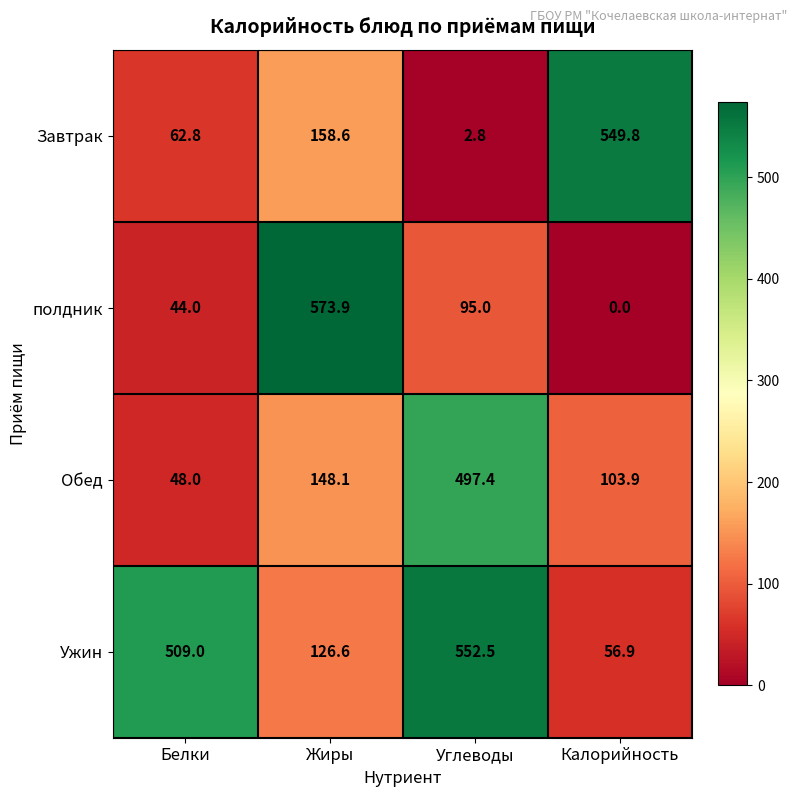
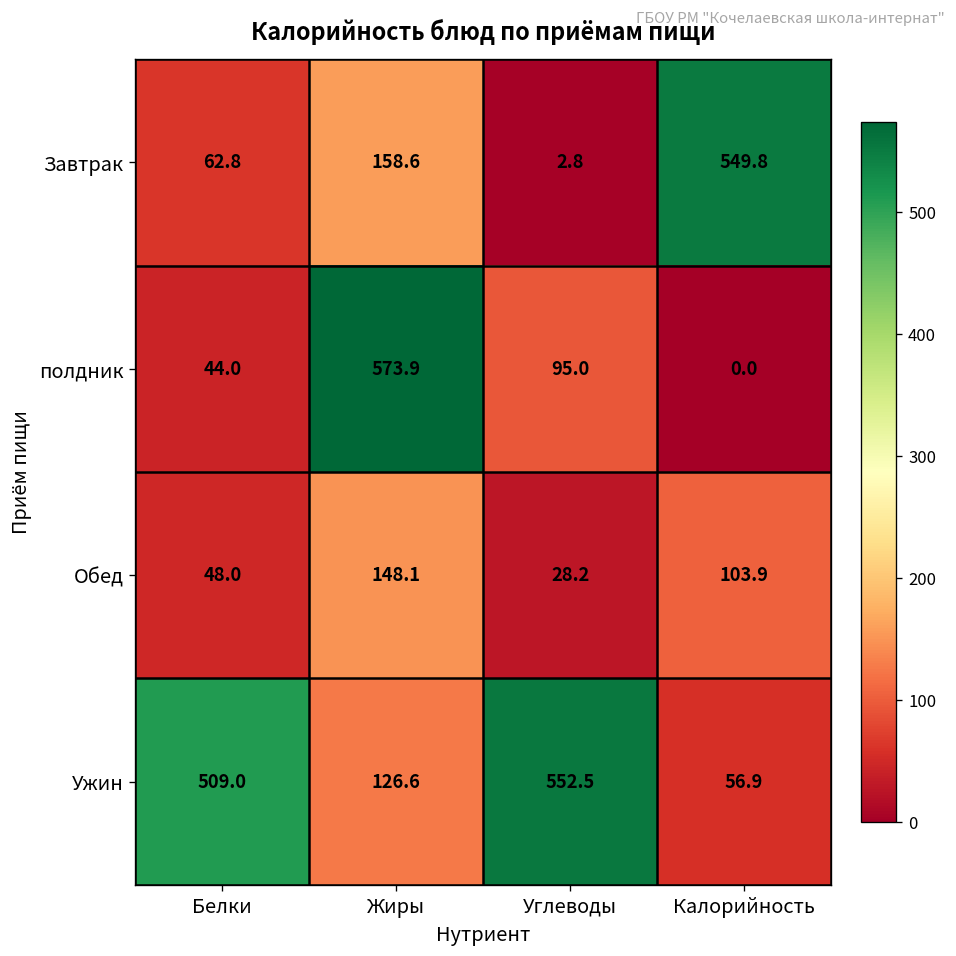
Обед, Углеводы: 497.4 -> 28.2
